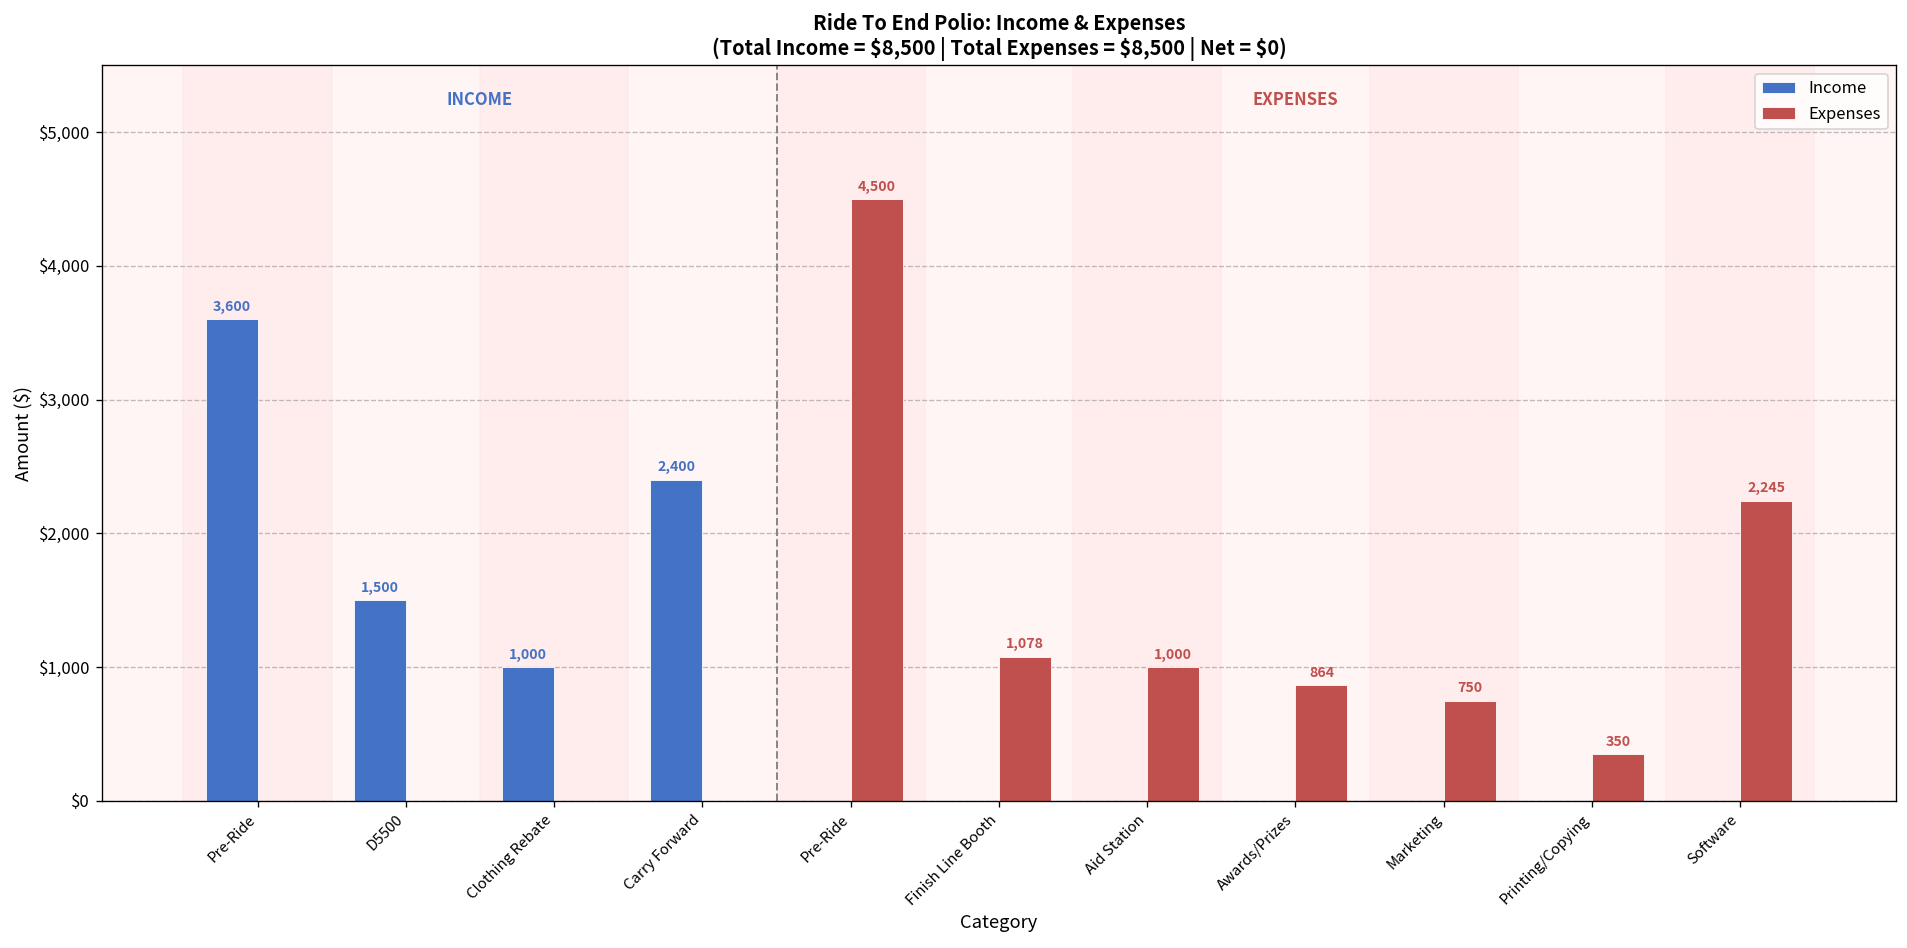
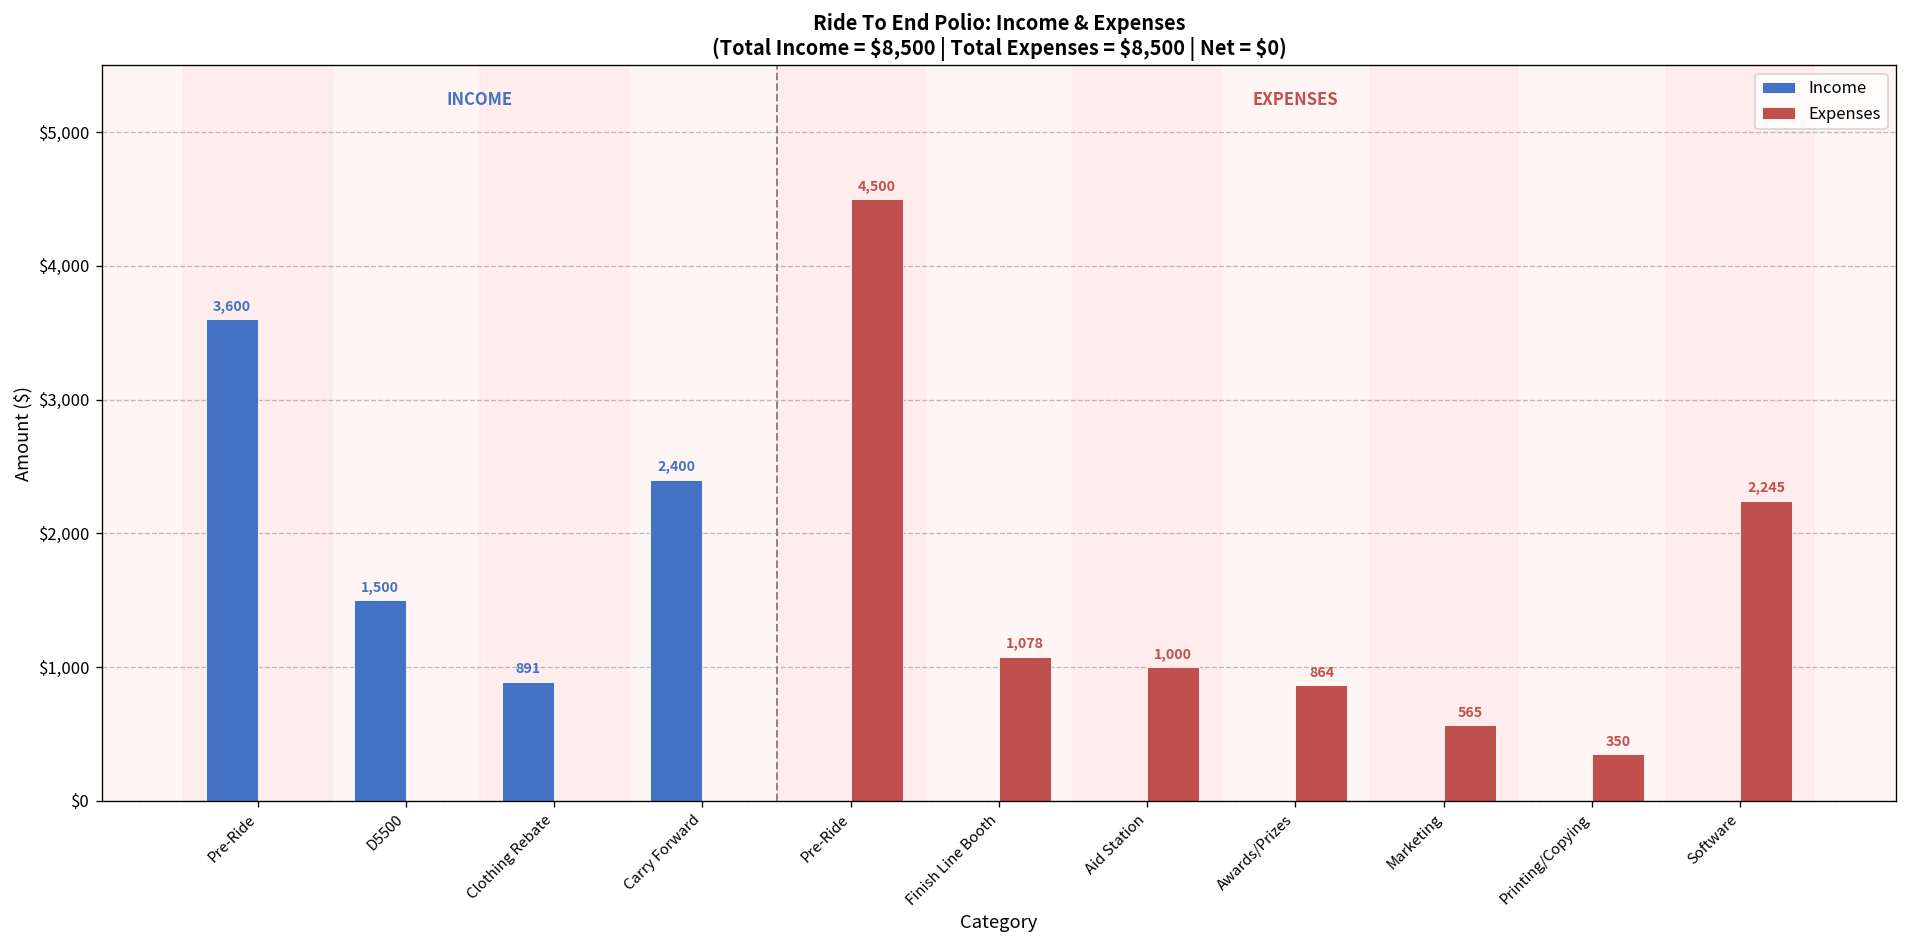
Income, Clothing Rebate: 1,000 -> 891
Expenses, Marketing: 750 -> 565
